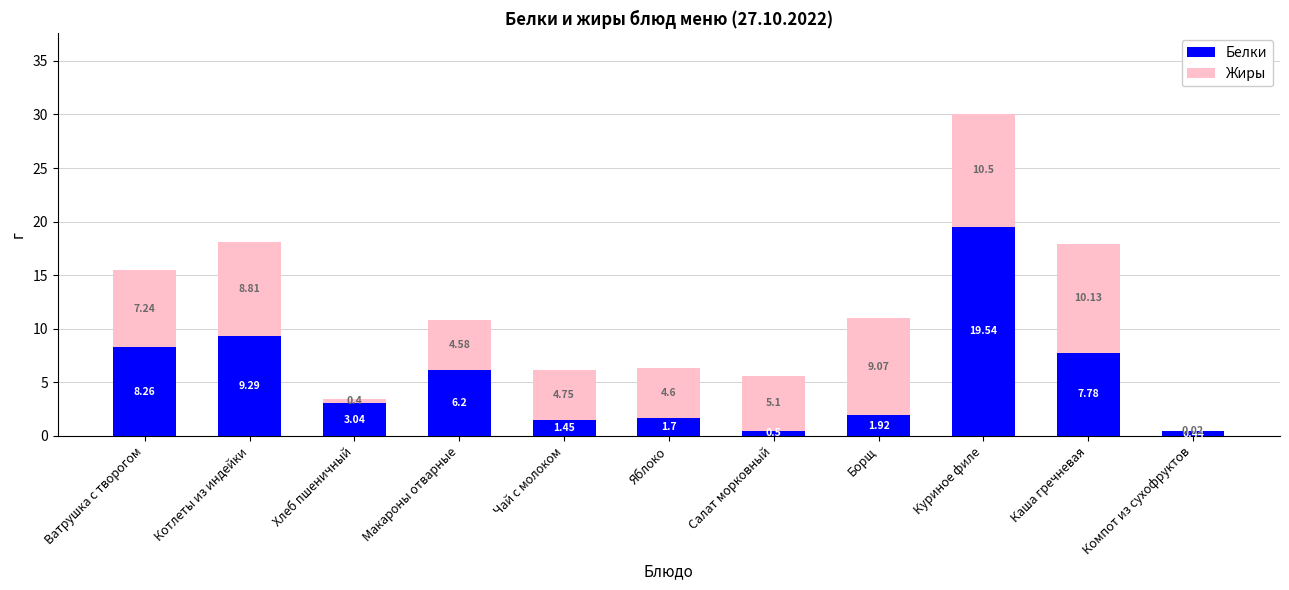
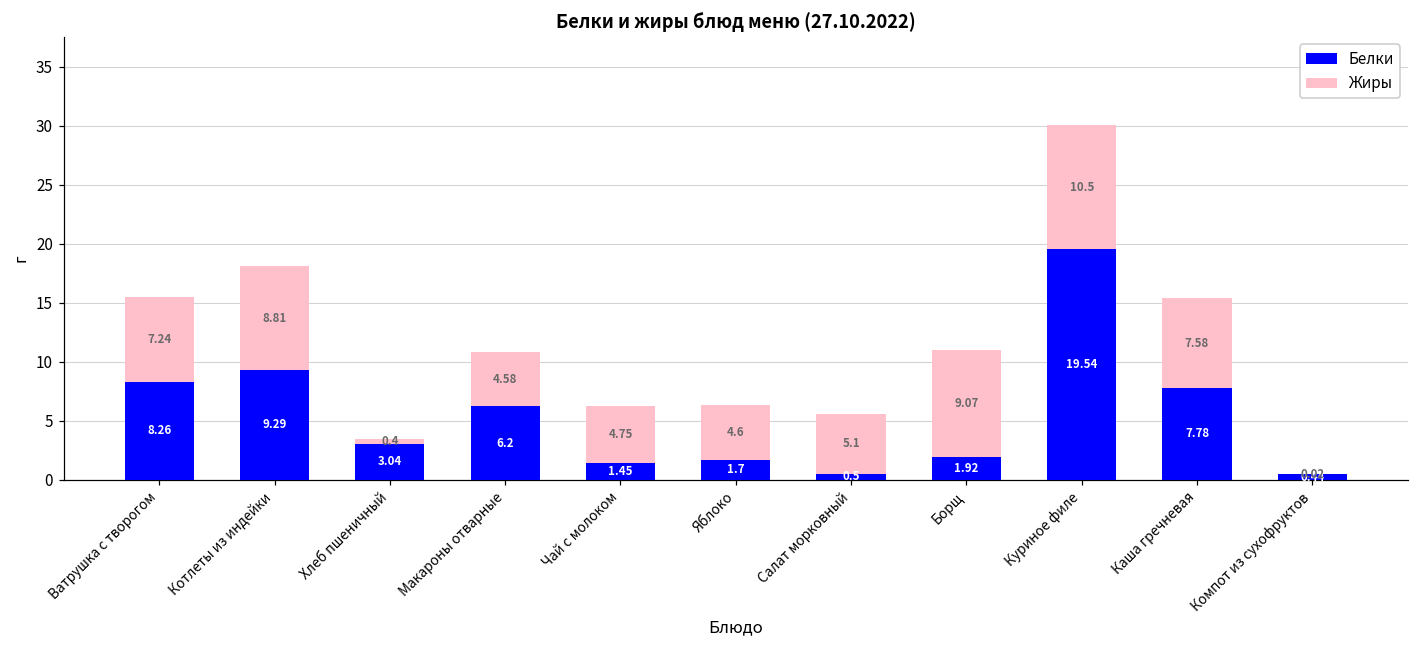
Жиры, Каша гречневая: 10.13 -> 7.58
